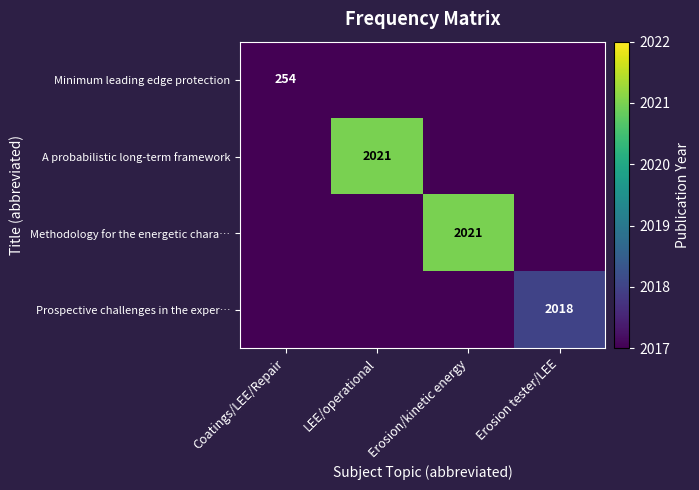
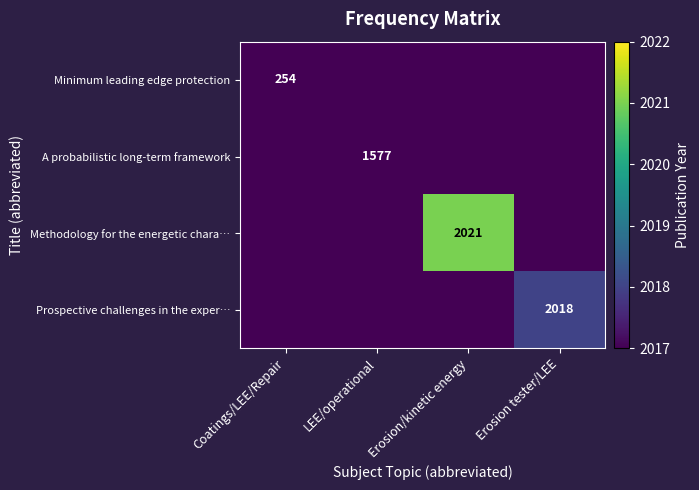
A probabilistic long-term framework, LEE/operational: 2021 -> 1577
